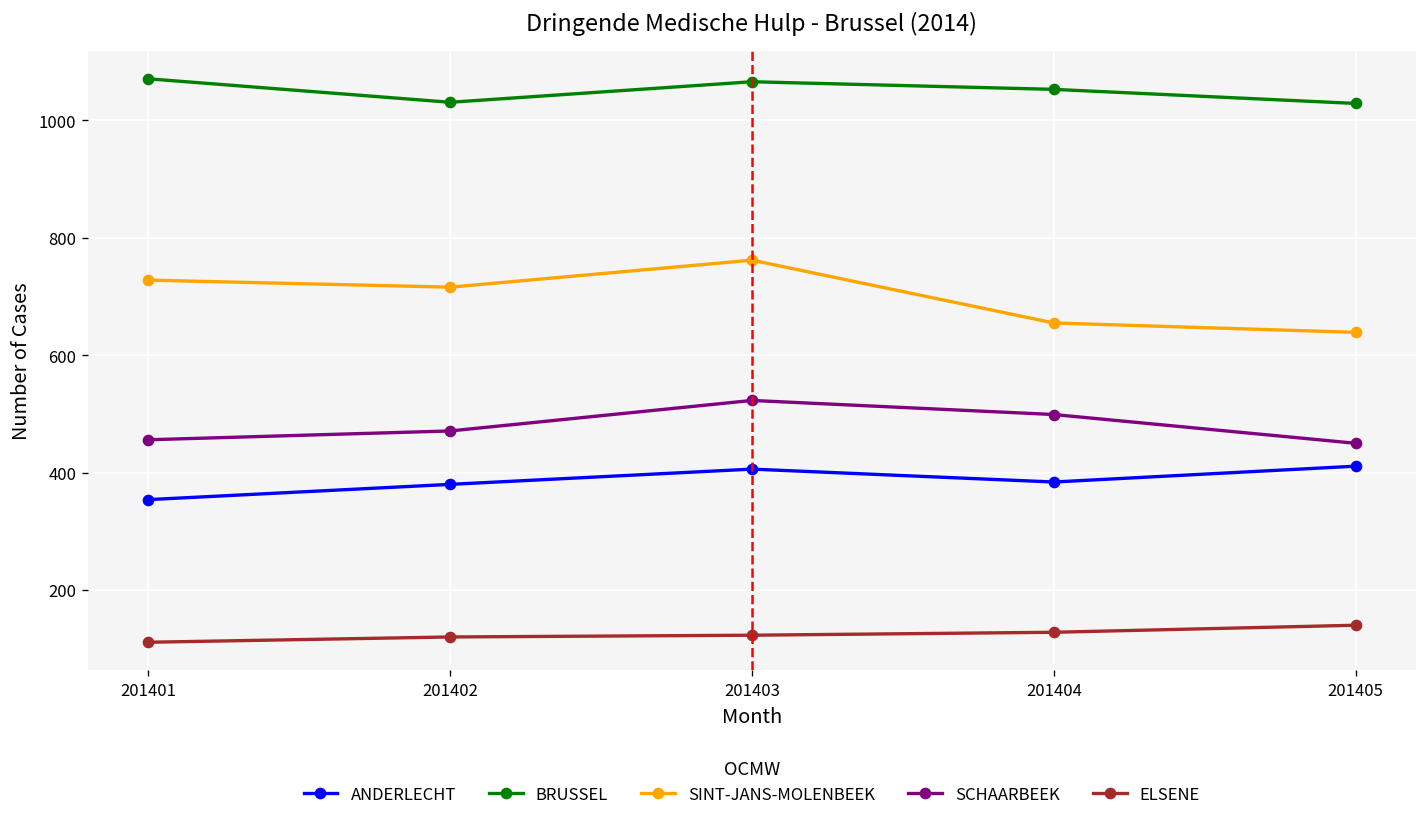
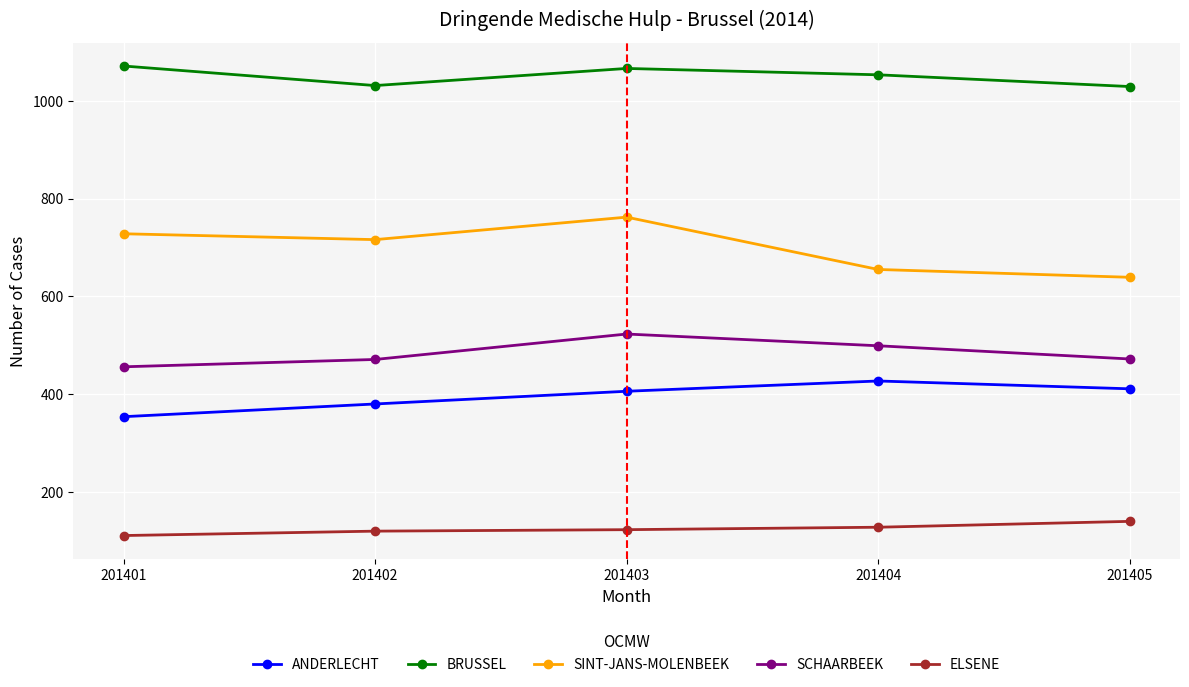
ANDERLECHT, 201404: 380 -> 430
SCHAARBEEK, 201405: 450 -> 470
